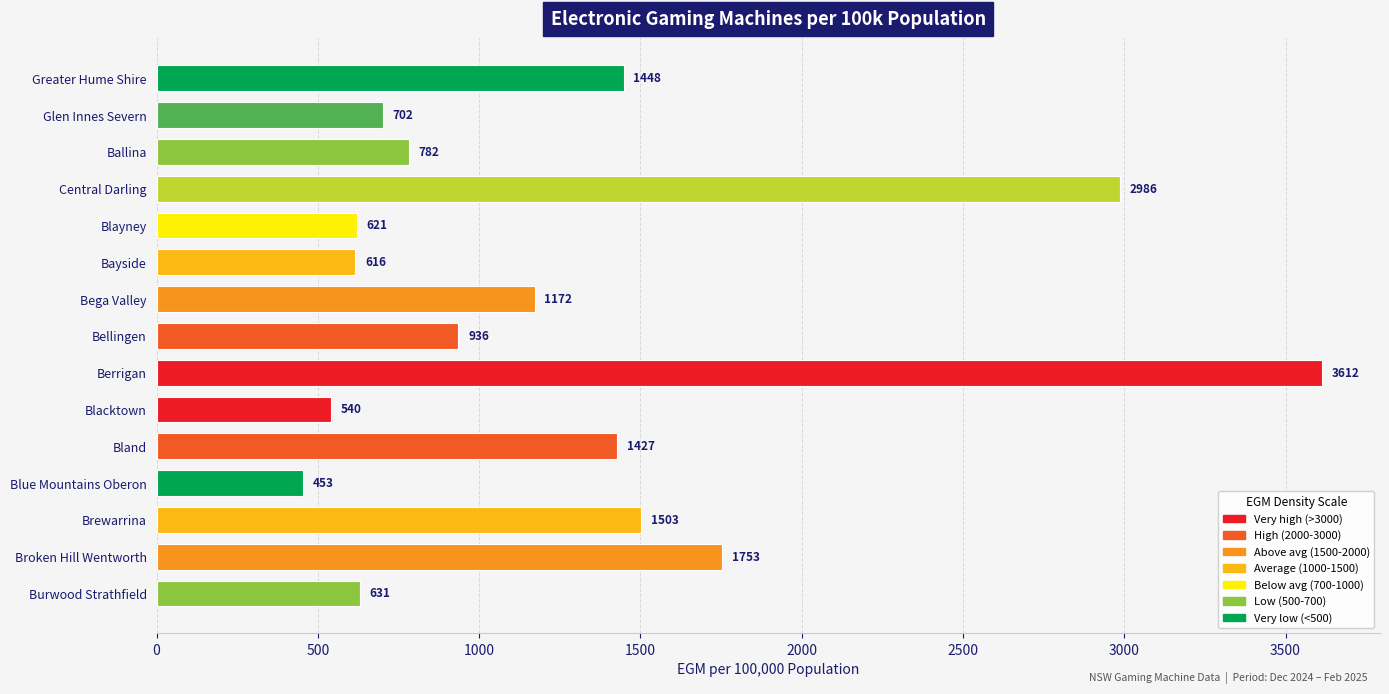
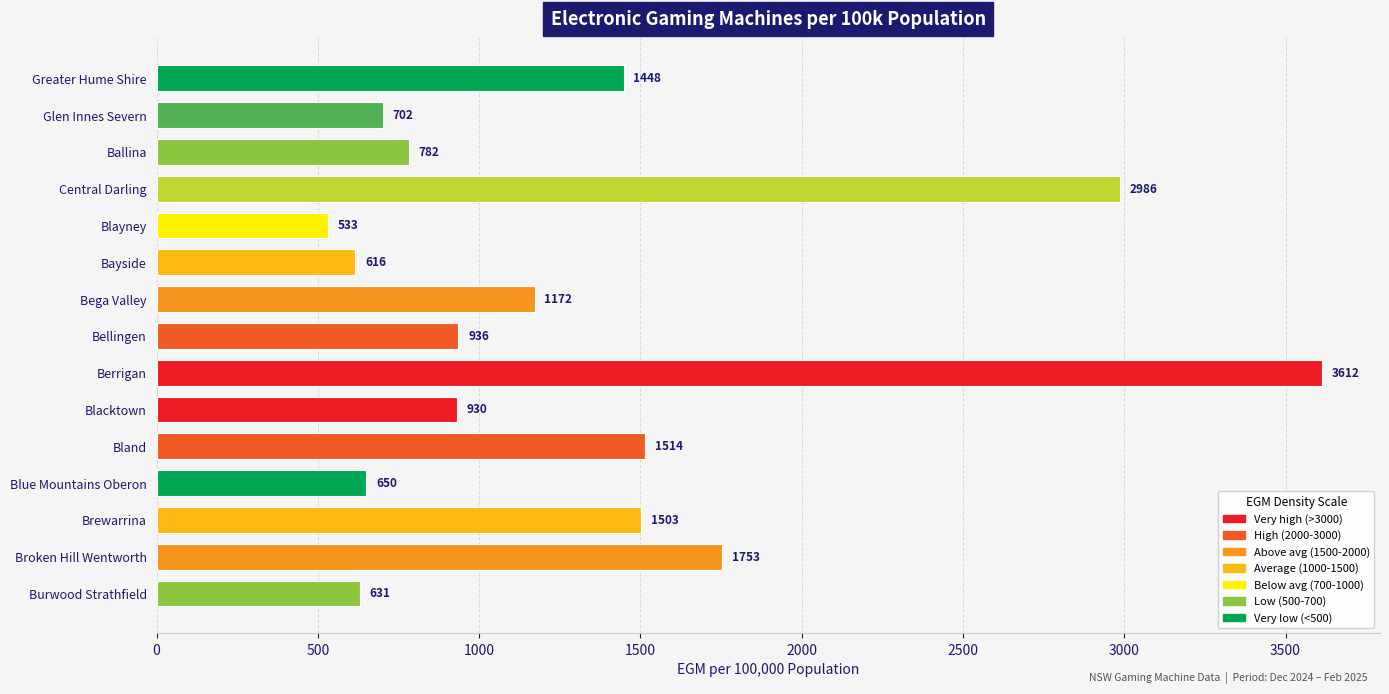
Blayney: 621 -> 533
Blacktown: 540 -> 930
Bland: 1427 -> 1514
Blue Mountains Oberon: 453 -> 650
